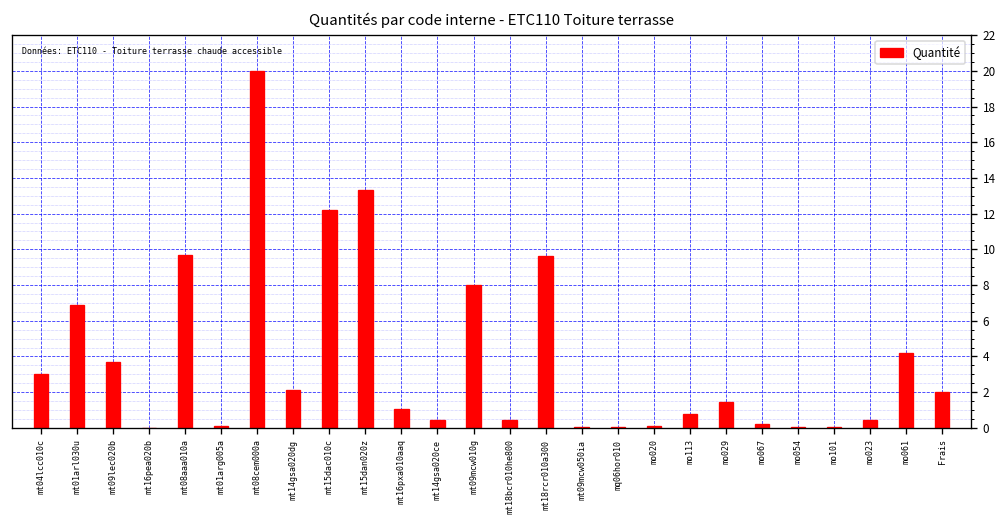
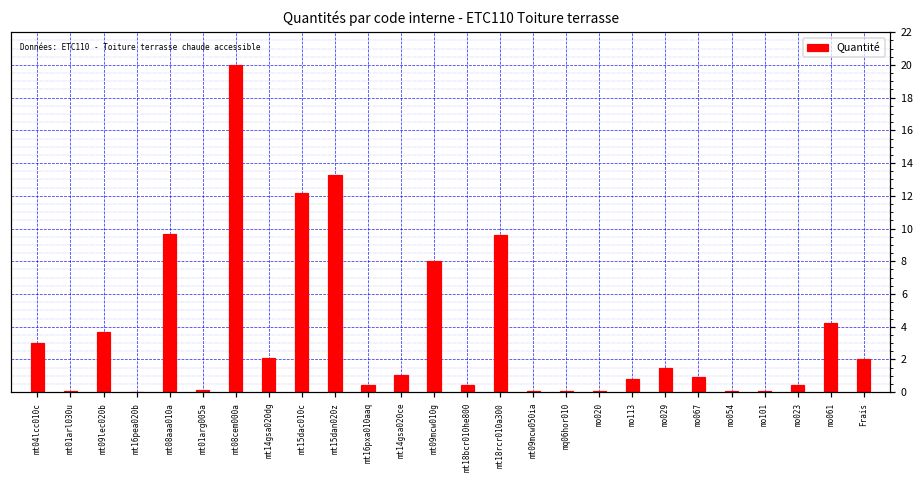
mt01arl030u: 6.9 -> 0.1
mt16pxa010aaq: 1.1 -> 0.4
mt14gsa020ce: 0.5 -> 1.1
mo067: 0.2 -> 1.0
